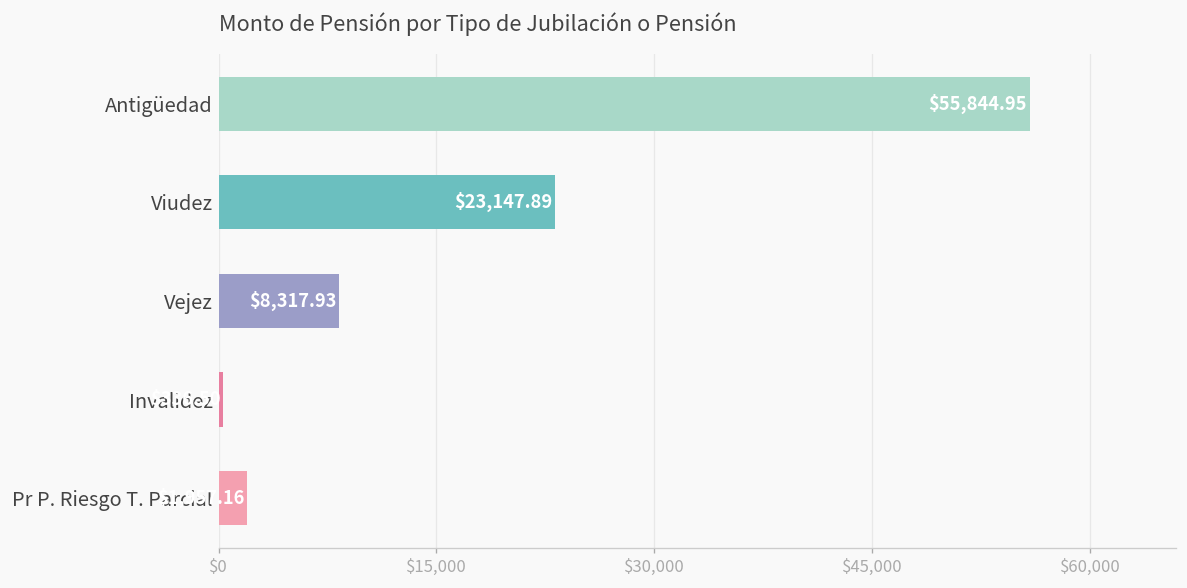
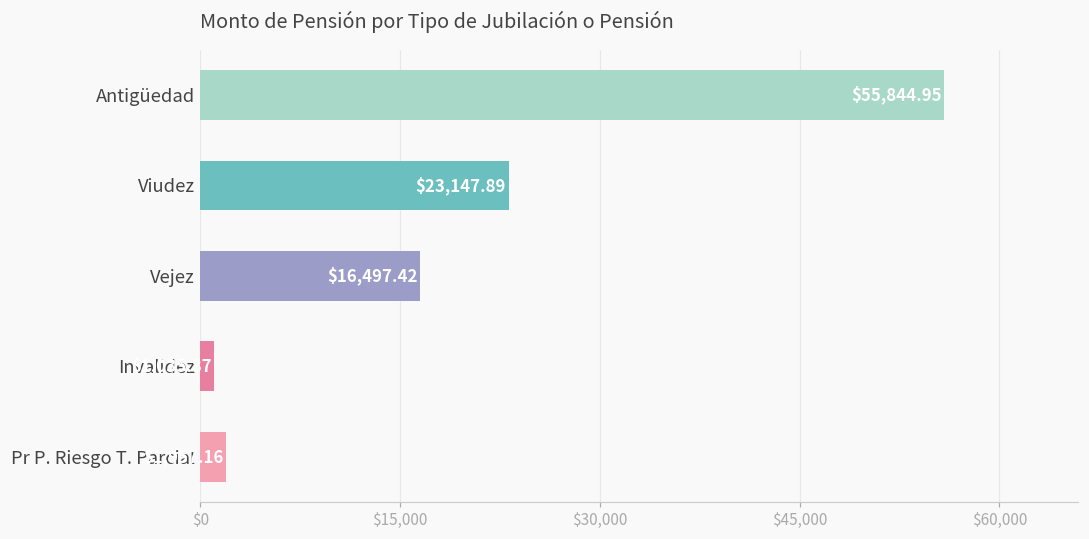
Vejez: $8,317.93 -> $16,497.42
Invalidez: $300 -> $1,000
